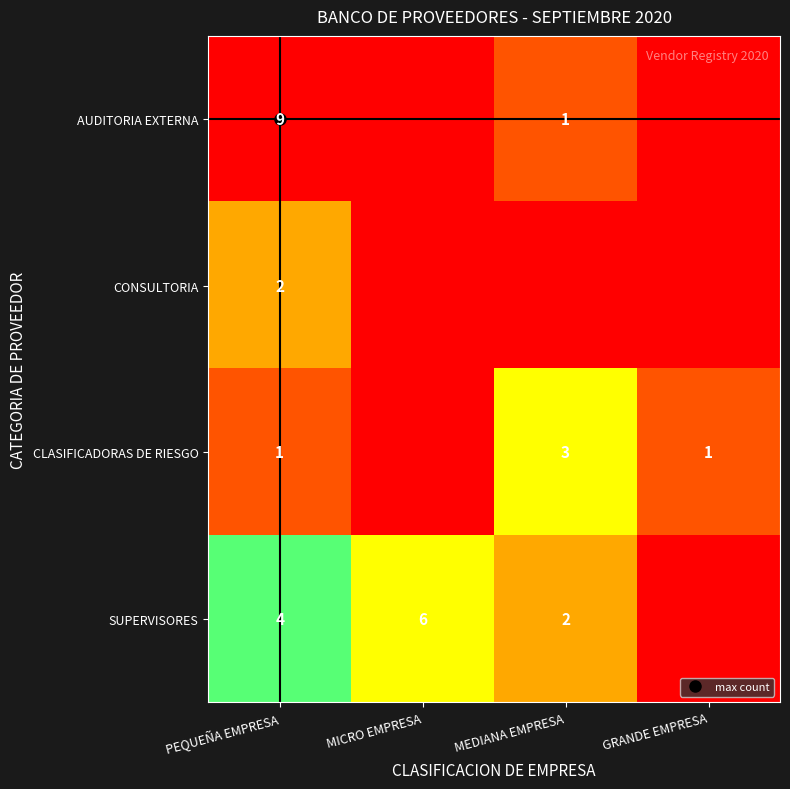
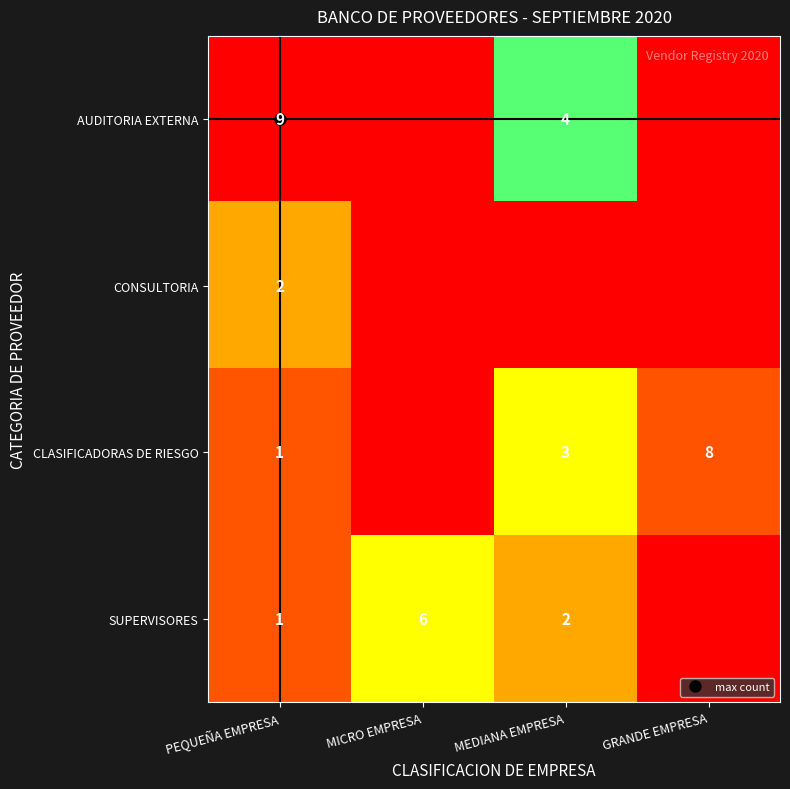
AUDITORIA EXTERNA, MEDIANA EMPRESA: 1 -> 4
CLASIFICADORAS DE RIESGO, GRANDE EMPRESA: 1 -> 8
SUPERVISORES, PEQUEÑA EMPRESA: 4 -> 1
